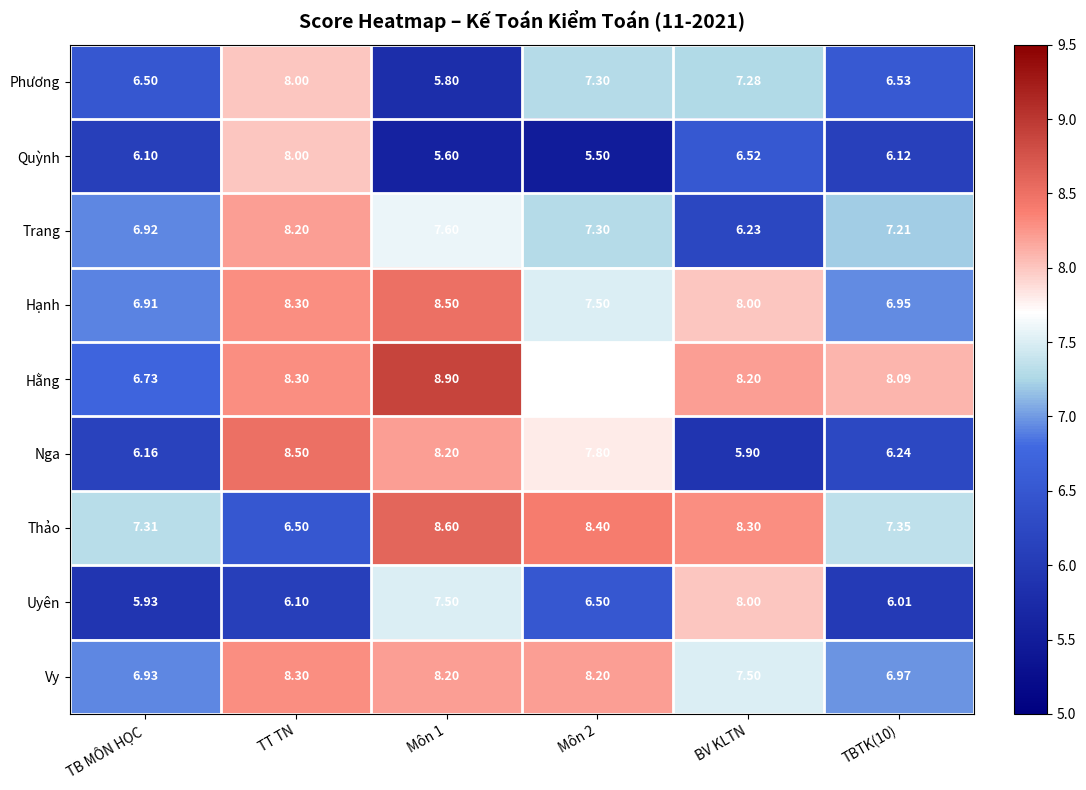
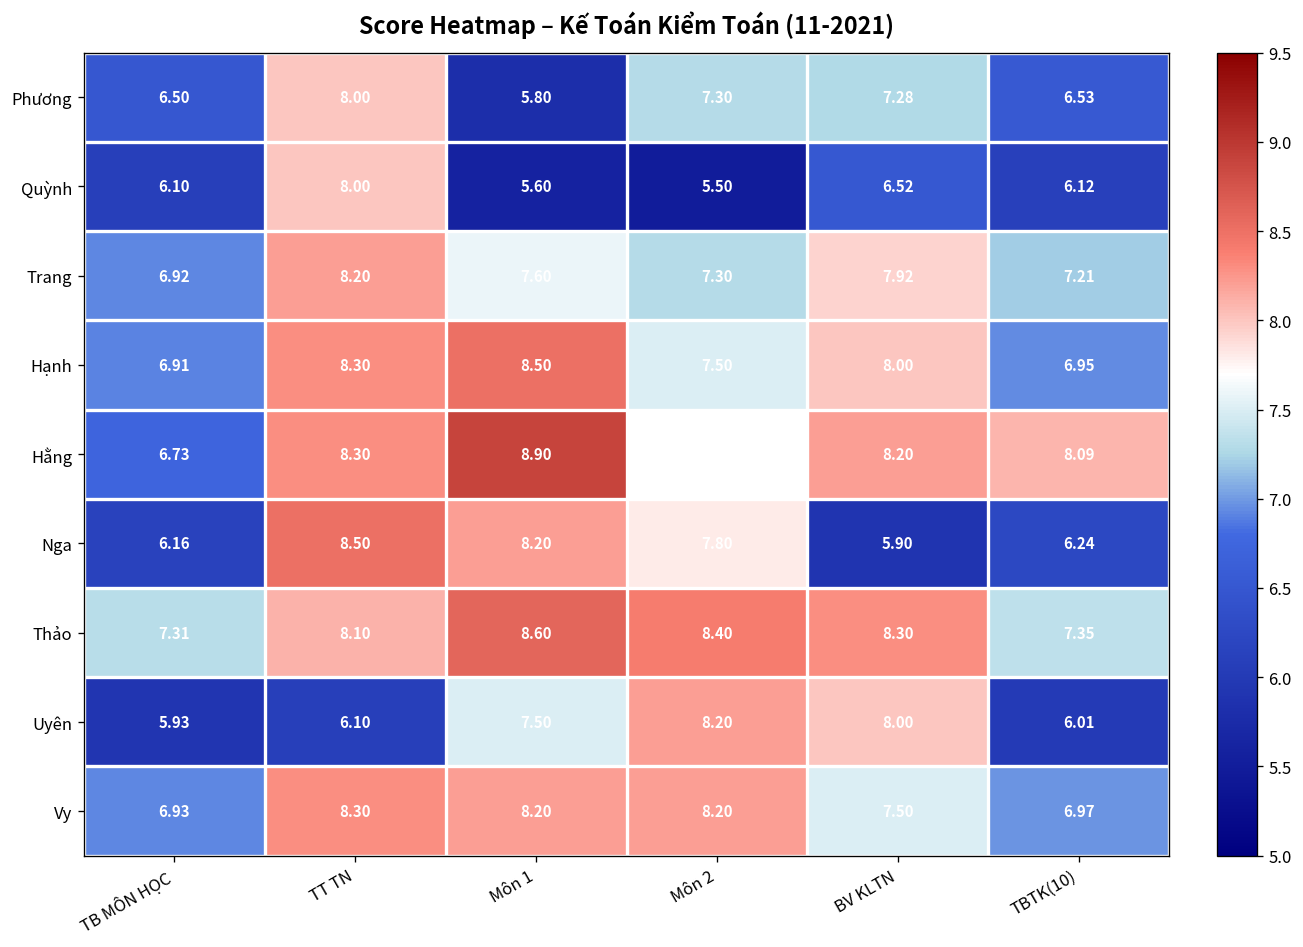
Trang, BV KLTN: 6.23 -> 7.92
Thảo, TT TN: 6.50 -> 8.10
Uyên, Môn 2: 6.50 -> 8.20
